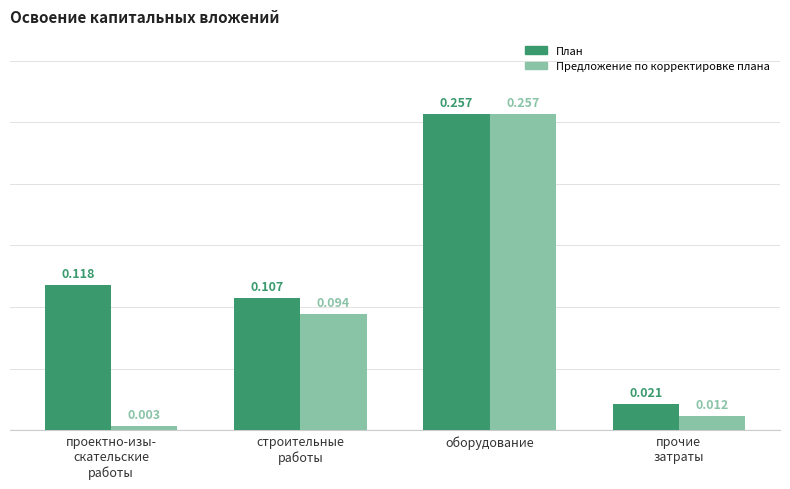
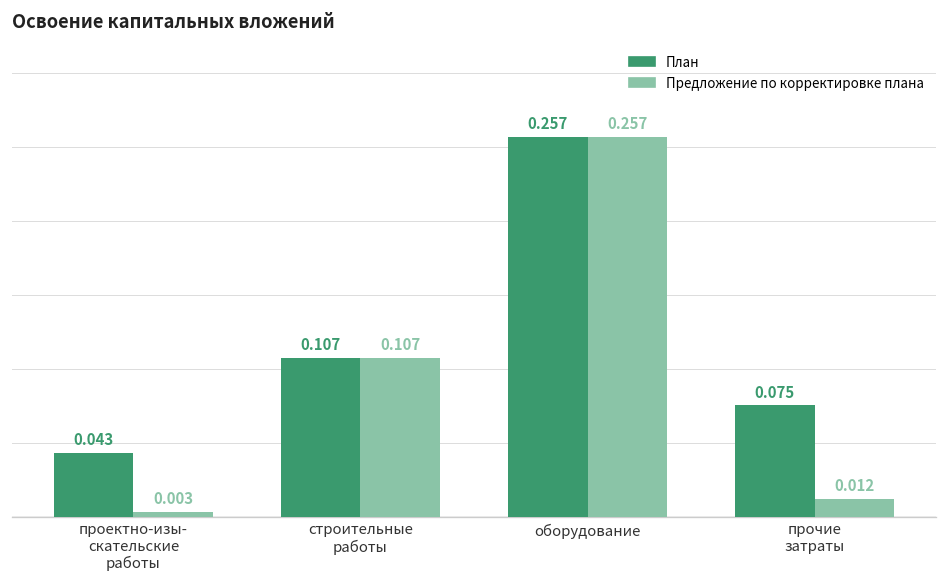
План, проектно-изы- скательские работы: 0.118 -> 0.043
Предложение по корректировке плана, строительные работы: 0.094 -> 0.107
План, прочие затраты: 0.021 -> 0.075
